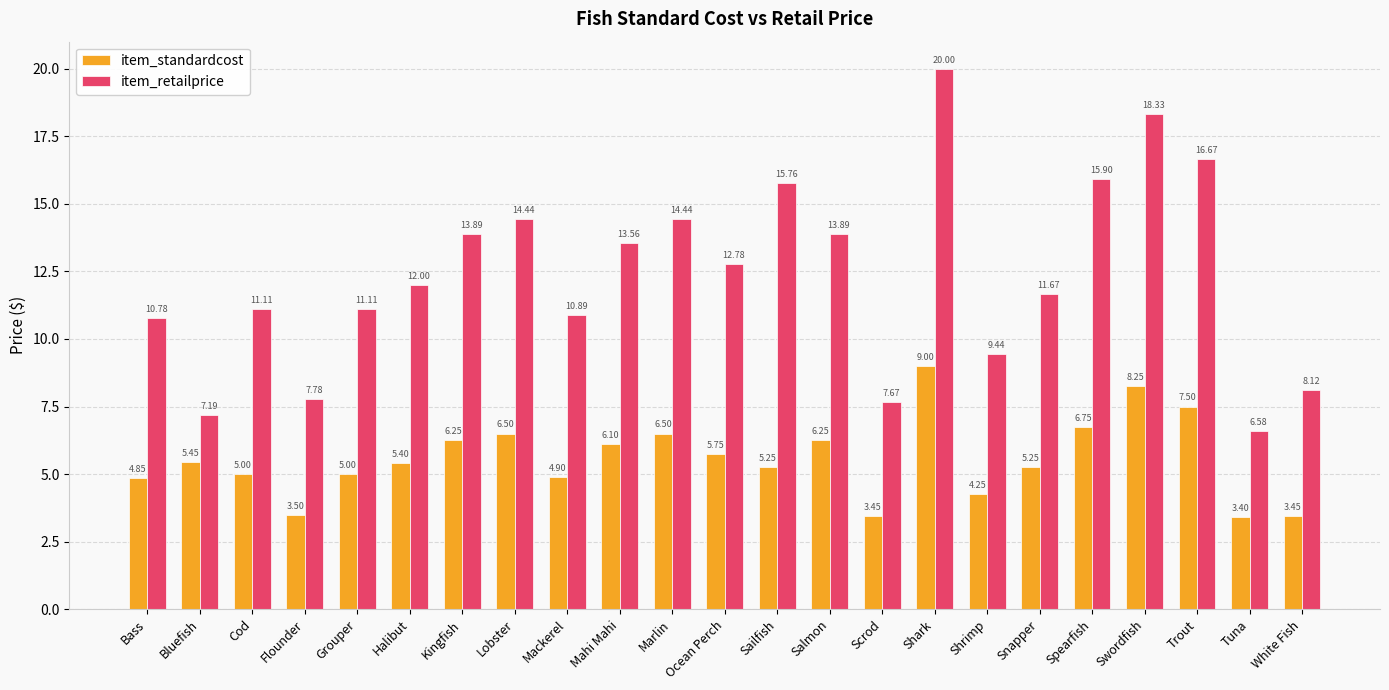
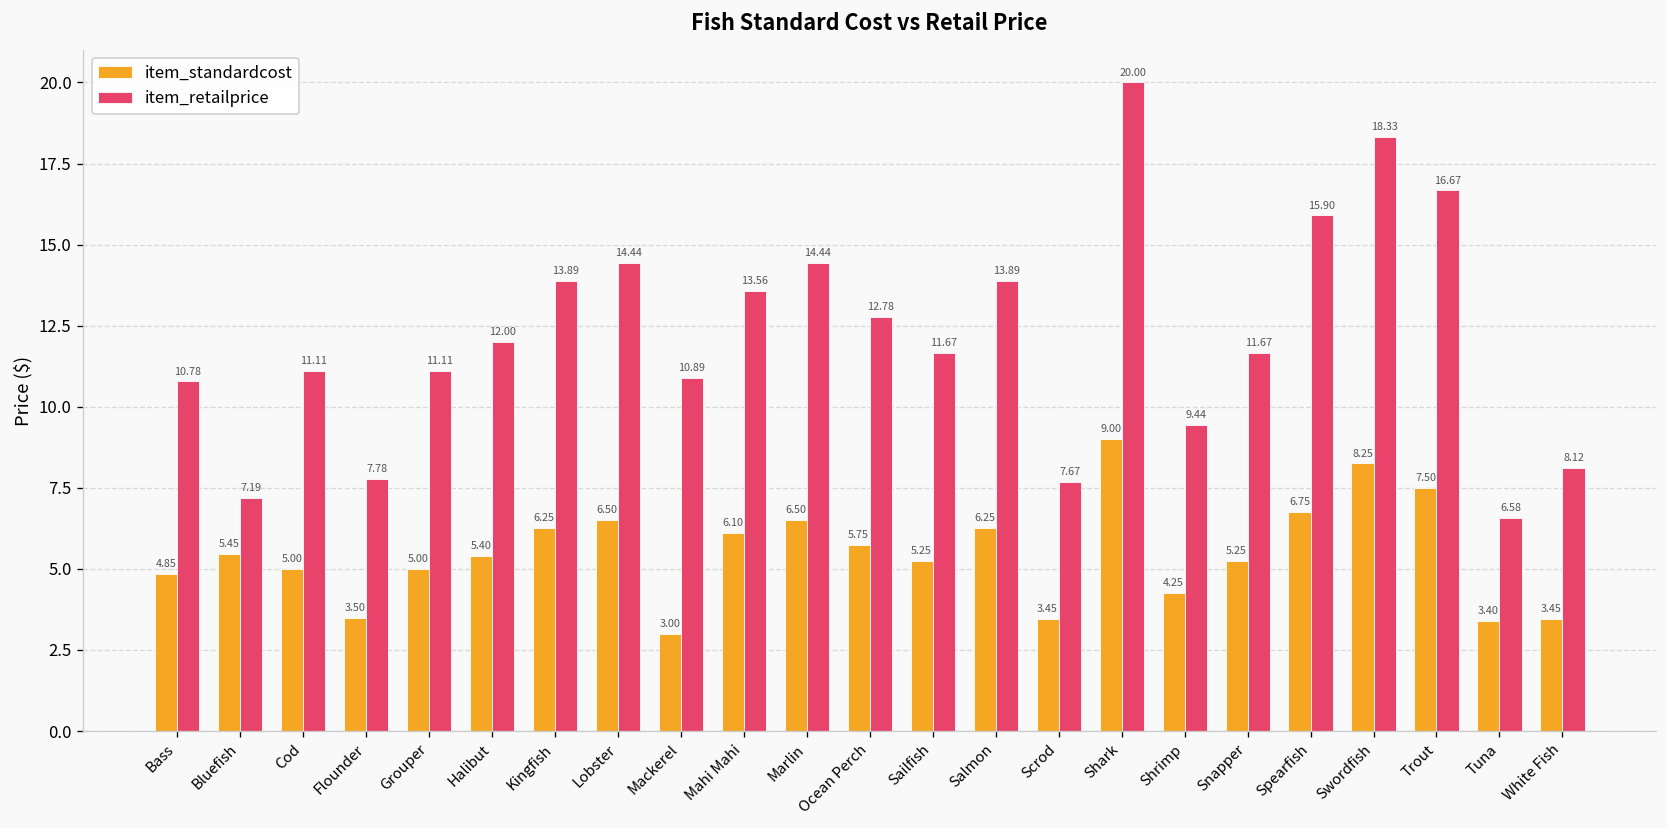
item_standardcost, Mackerel: 4.90 -> 3.00
item_retailprice, Sailfish: 15.76 -> 11.67
